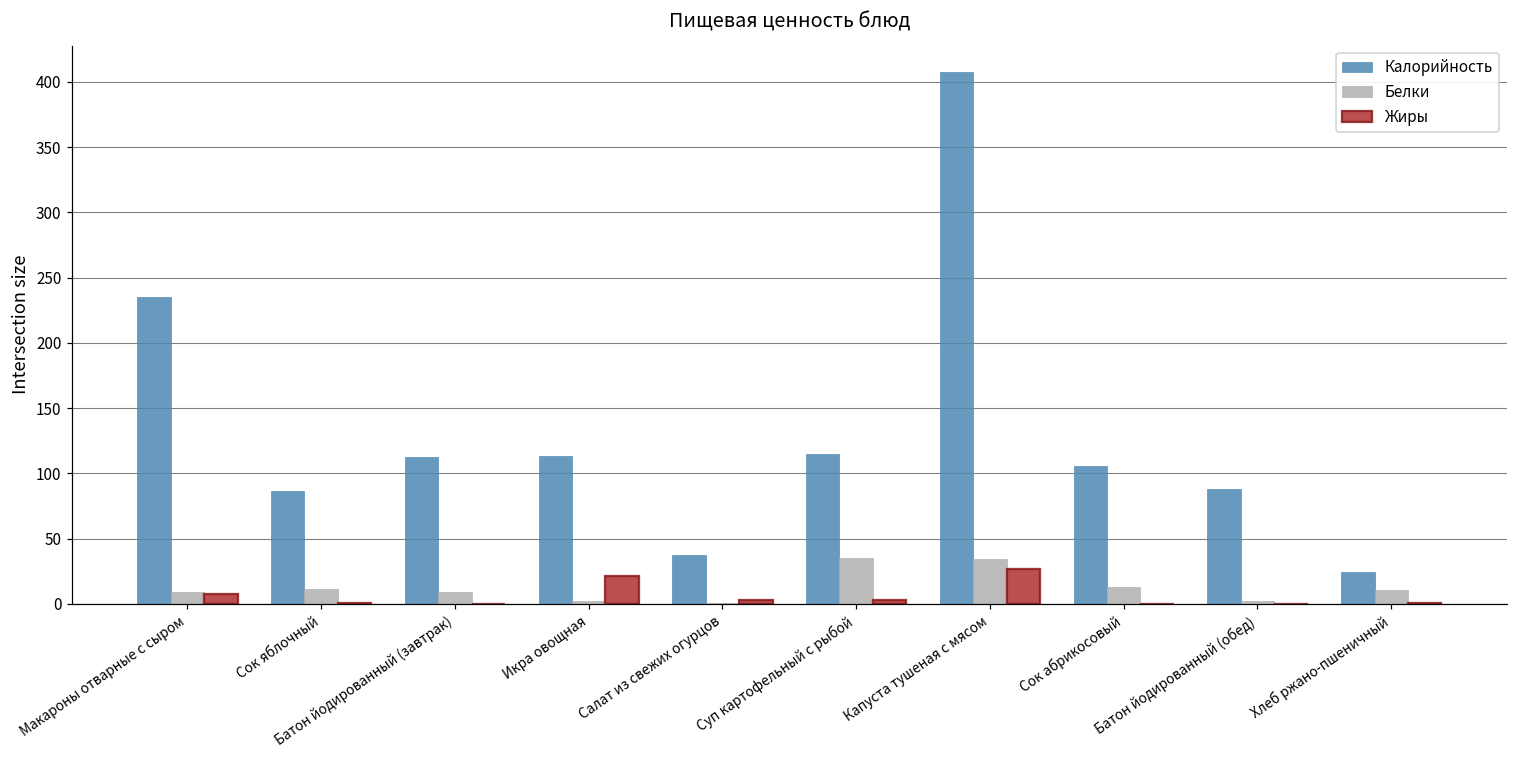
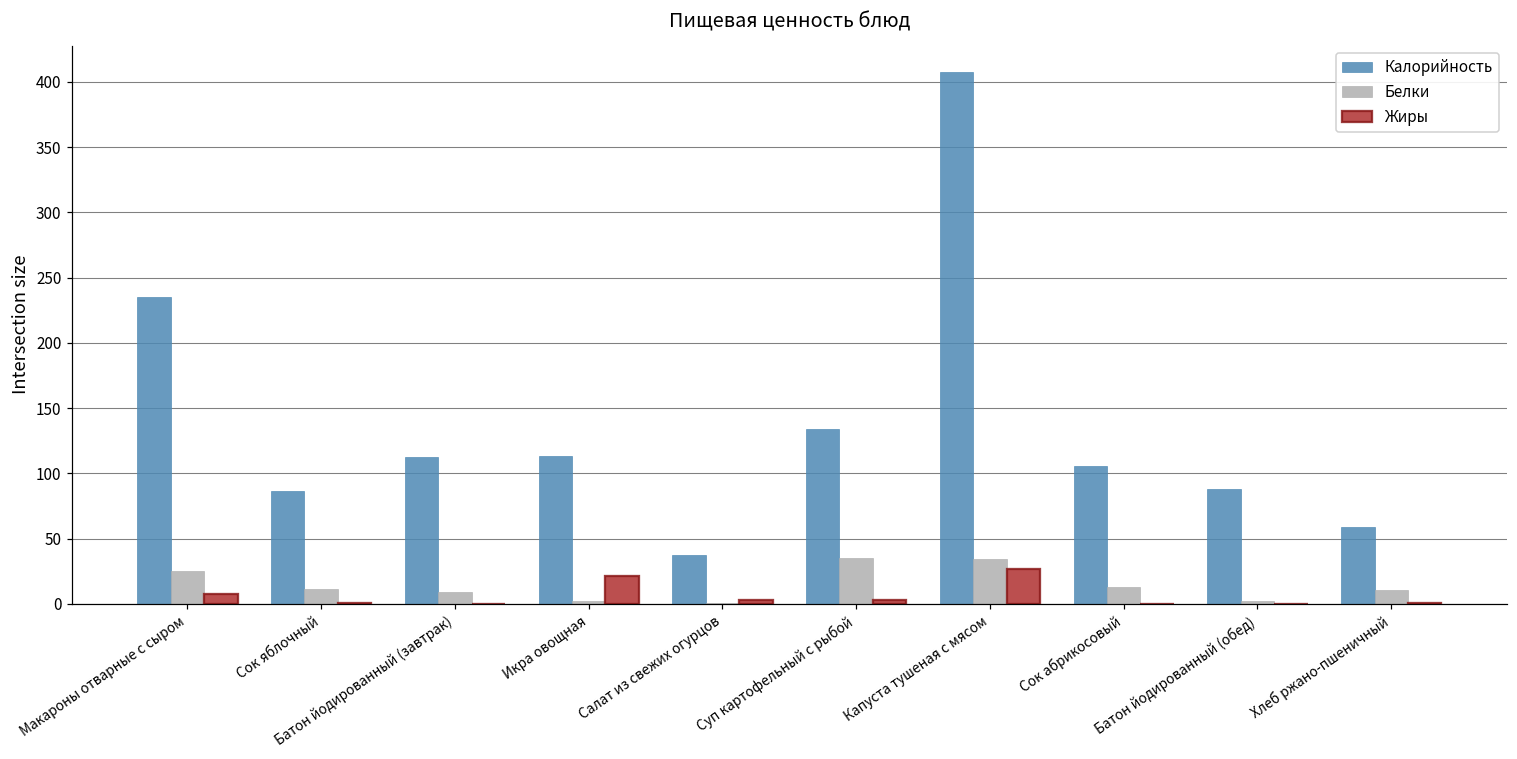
Белки, Макароны отварные с сыром: 9 -> 25
Калорийность, Суп картофельный с рыбой: 115 -> 134
Калорийность, Хлеб ржано-пшеничный: 25 -> 59
